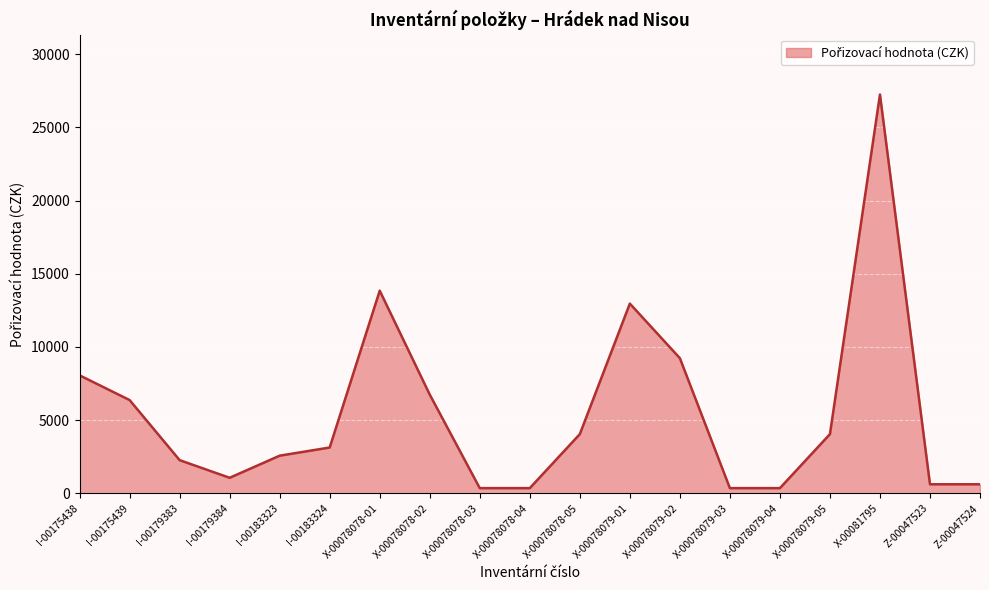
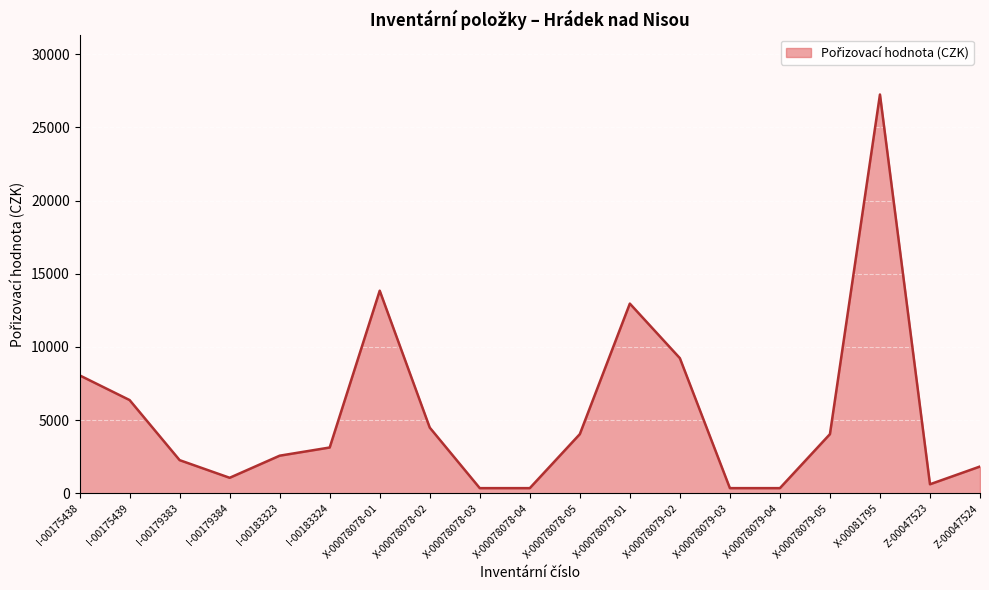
X-00078078-02: 6700 -> 4500
Z-00047524: 600 -> 1800
